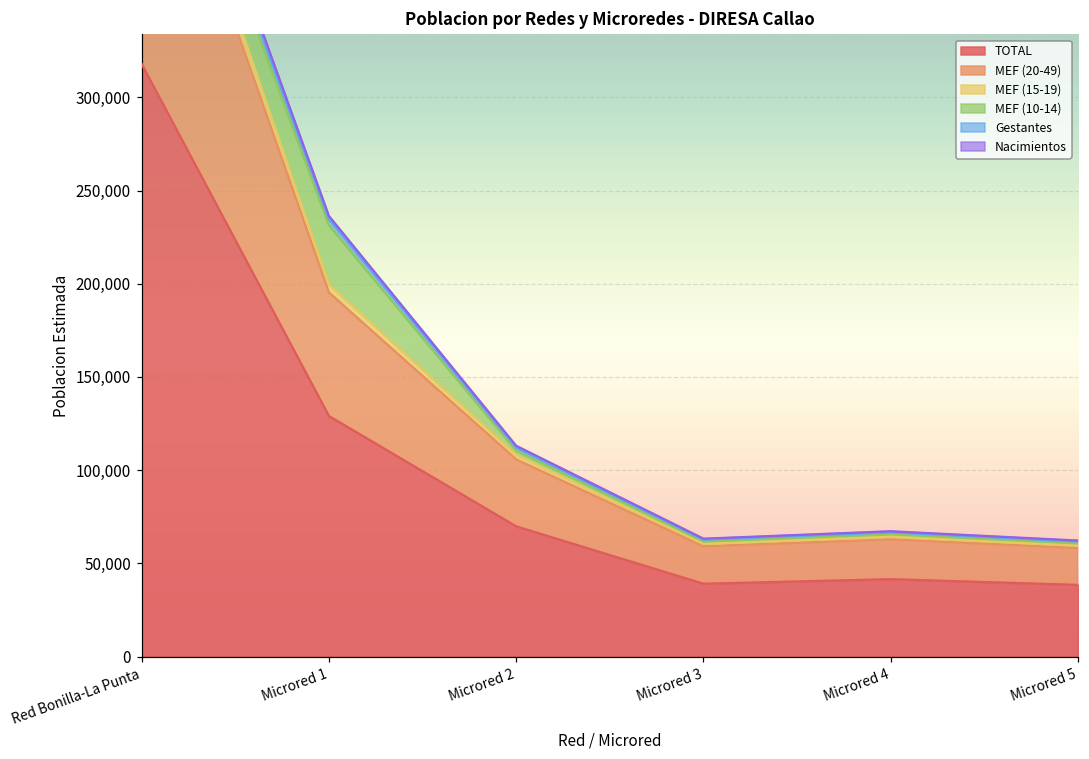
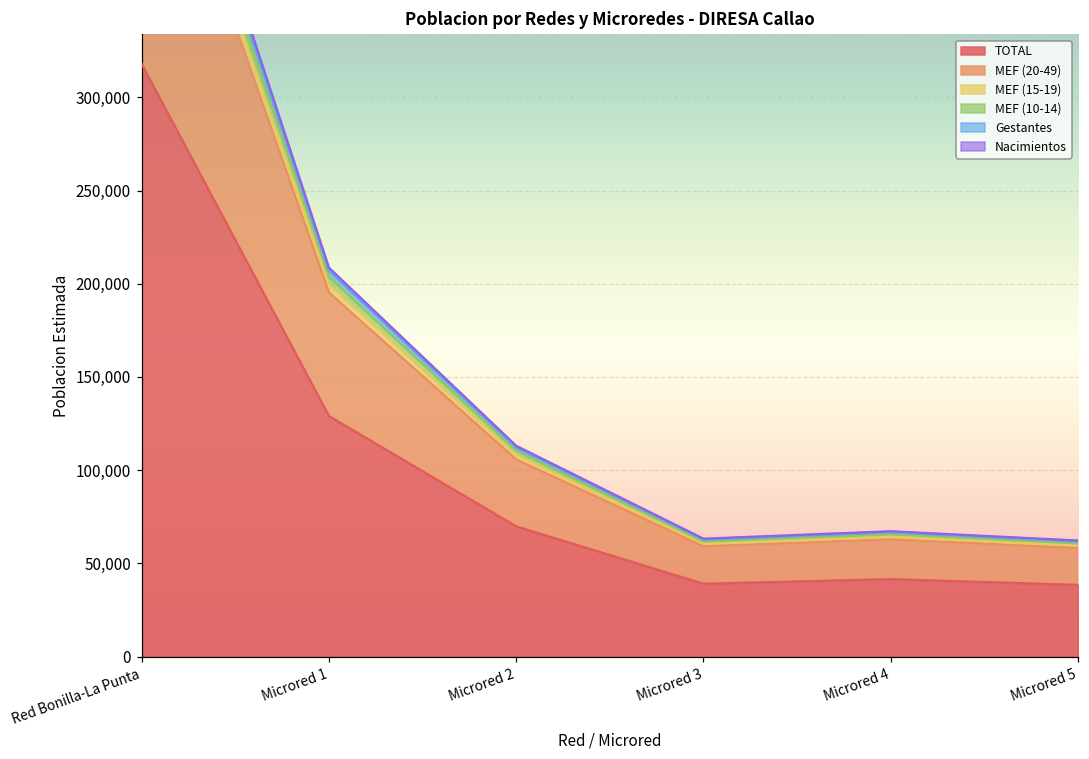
MEF (10-14), Microred 1: 32,000 -> 4,000
